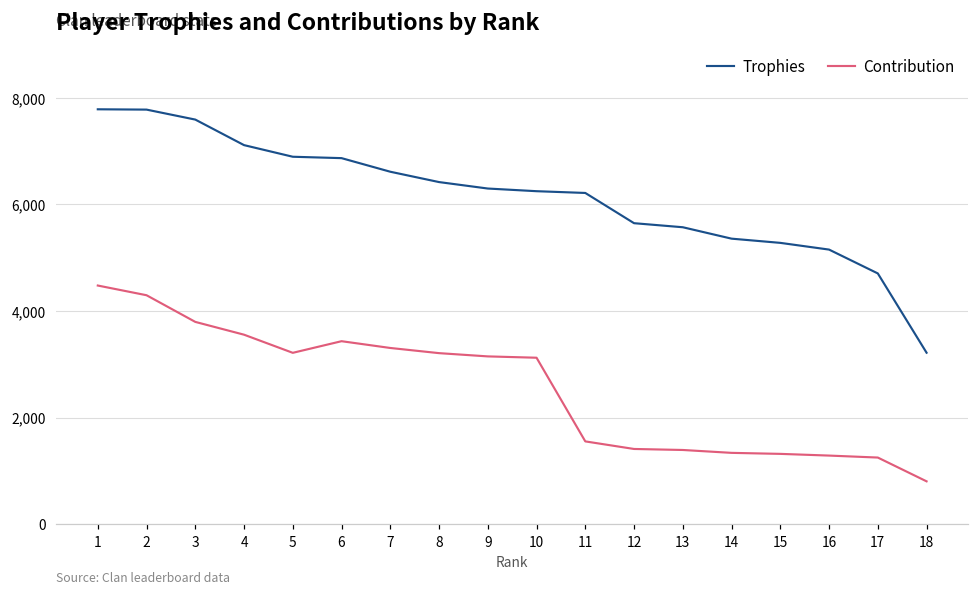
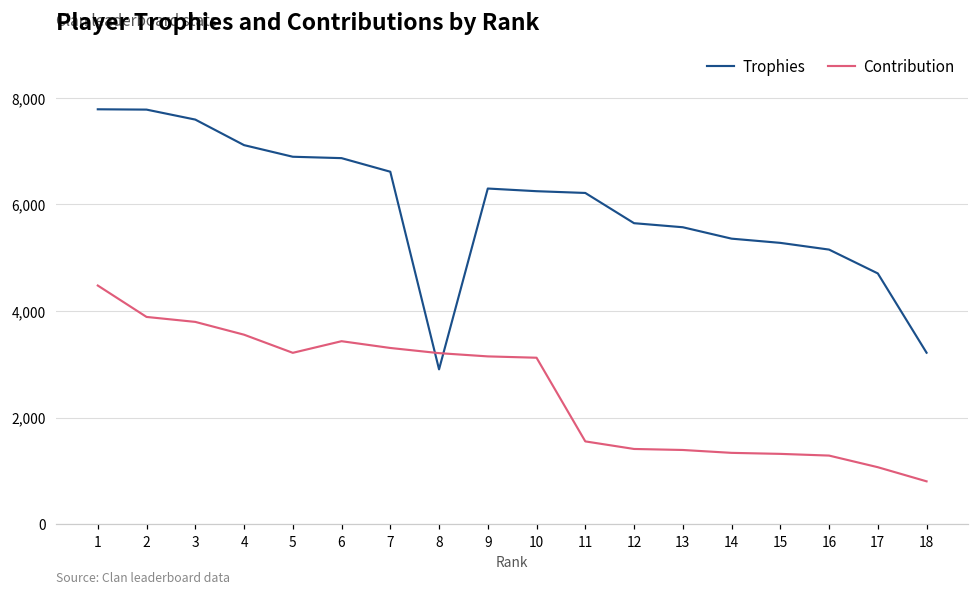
Contribution, 2: 4,300 -> 3,900
Trophies, 8: 6,400 -> 2,900
Contribution, 17: 1,300 -> 1,100
